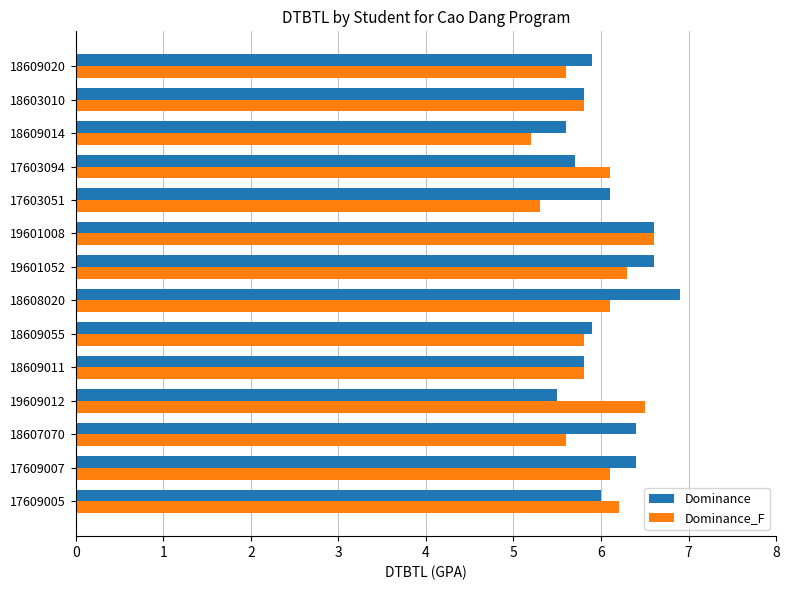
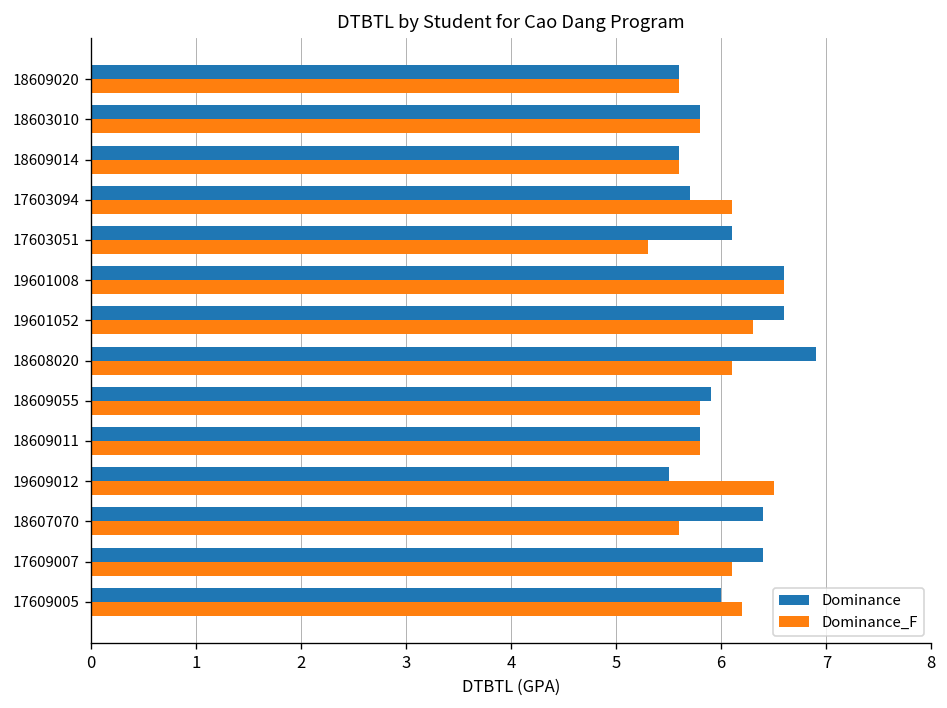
Dominance, 18609020: 5.9 -> 5.6
Dominance_F, 18609014: 5.2 -> 5.6
